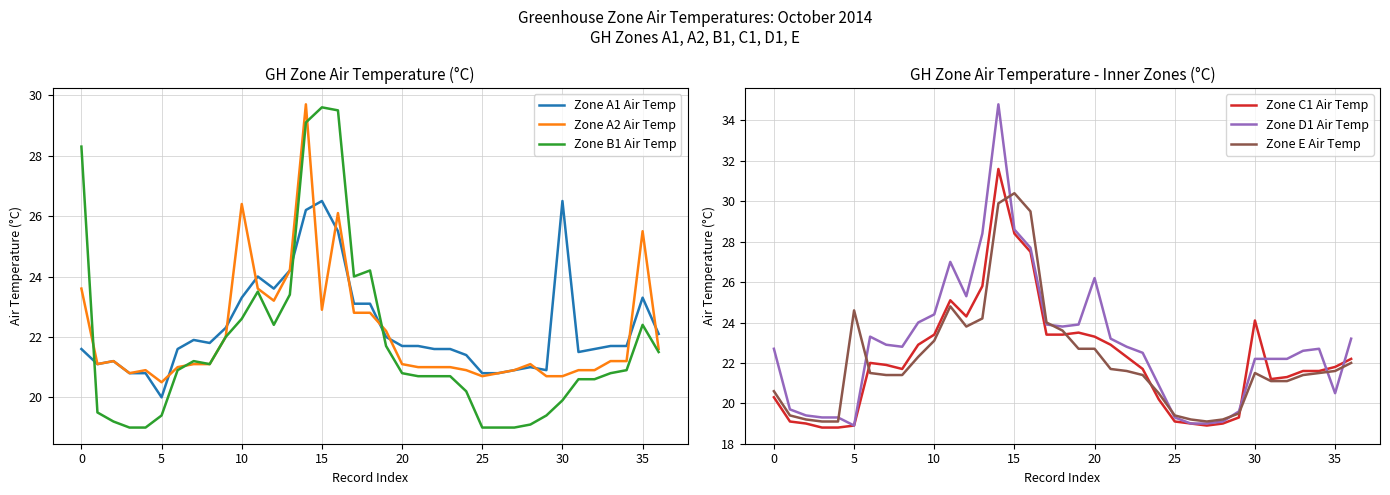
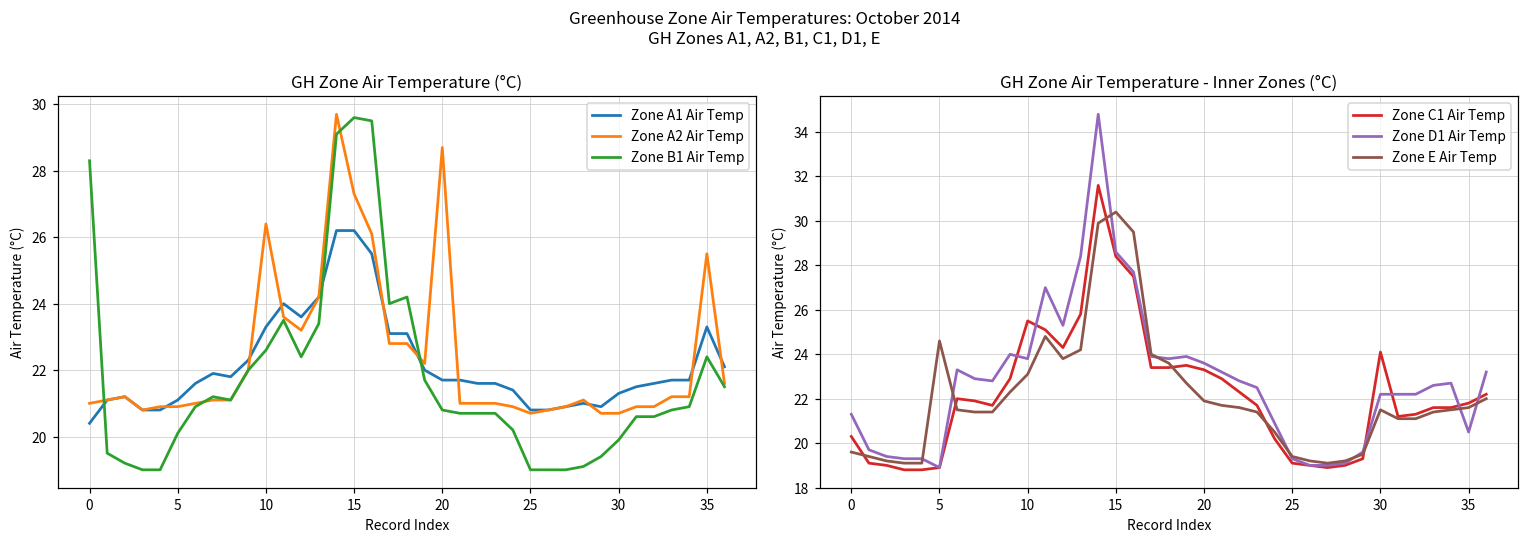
GH Zone Air Temperature (°C), Zone A1 Air Temp, 0: 21.6 -> 20.4
GH Zone Air Temperature (°C), Zone A2 Air Temp, 0: 23.6 -> 21.0
GH Zone Air Temperature (°C), Zone A1 Air Temp, 5: 20.0 -> 21.1
GH Zone Air Temperature (°C), Zone A2 Air Temp, 5: 20.5 -> 20.9
GH Zone Air Temperature (°C), Zone B1 Air Temp, 5: 19.4 -> 20.1
GH Zone Air Temperature (°C), Zone A1 Air Temp, 15: 26.5 -> 26.2
GH Zone Air Temperature (°C), Zone A2 Air Temp, 15: 22.9 -> 27.3
GH Zone Air Temperature (°C), Zone A2 Air Temp, 20: 21.1 -> 28.7
GH Zone Air Temperature (°C), Zone A1 Air Temp, 30: 26.5 -> 21.3
GH Zone Air Temperature - Inner Zones (°C), Zone D1 Air Temp, 0: 22.7 -> 21.3
GH Zone Air Temperature - Inner Zones (°C), Zone E Air Temp, 0: 20.6 -> 19.6
GH Zone Air Temperature - Inner Zones (°C), Zone C1 Air Temp, 10: 23.4 -> 25.5
GH Zone Air Temperature - Inner Zones (°C), Zone D1 Air Temp, 10: 24.4 -> 23.8
GH Zone Air Temperature - Inner Zones (°C), Zone D1 Air Temp, 20: 26.2 -> 23.6
GH Zone Air Temperature - Inner Zones (°C), Zone E Air Temp, 20: 22.7 -> 21.9
